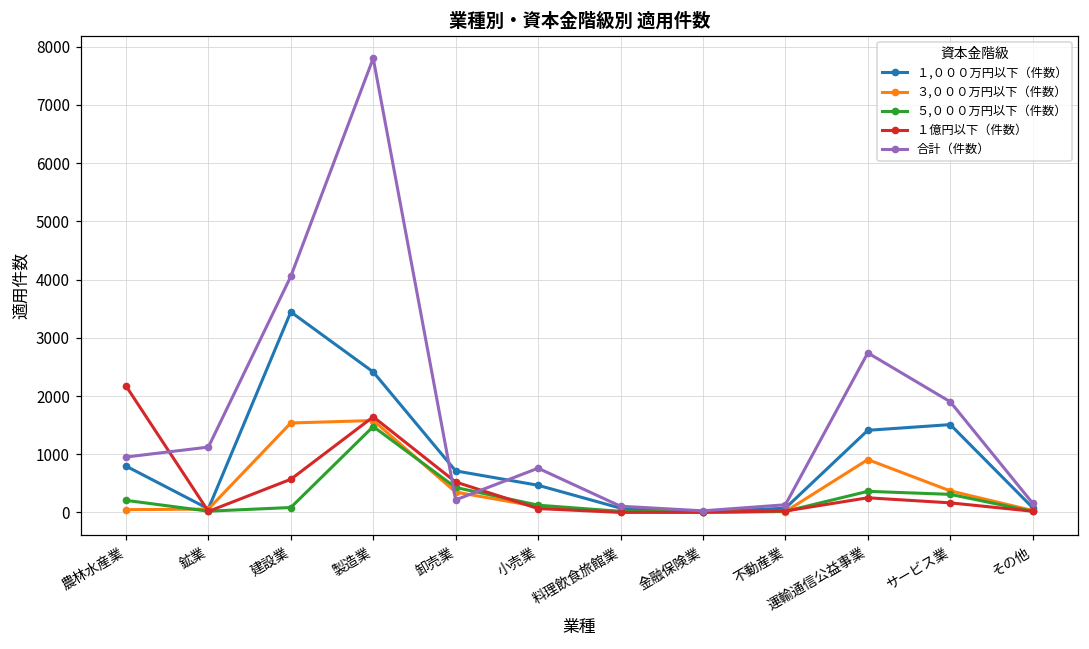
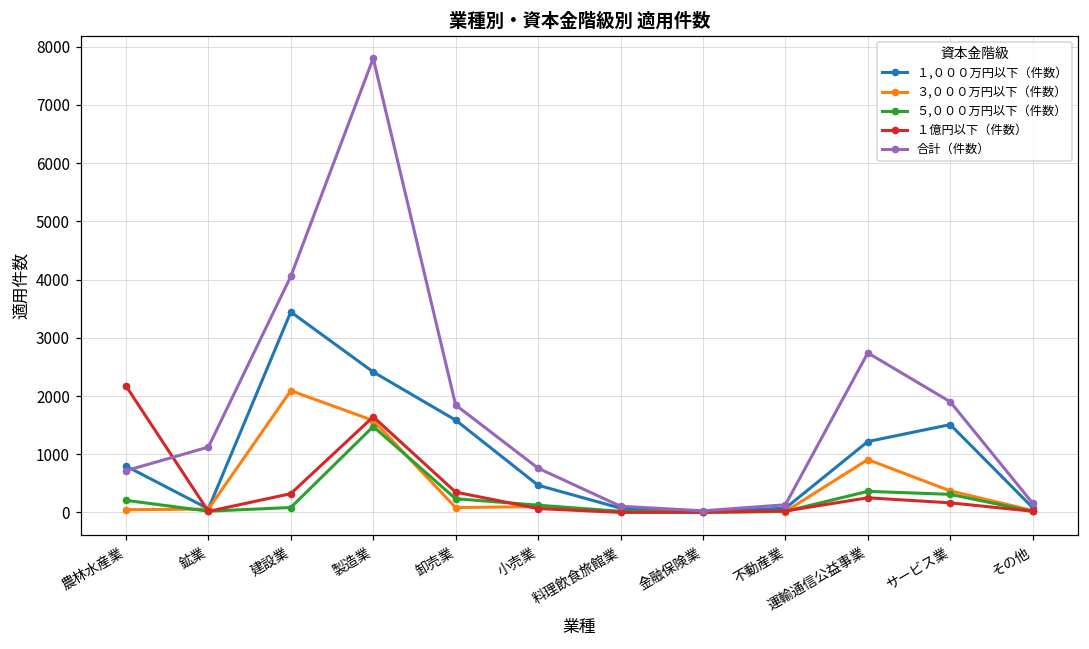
合計（件数）, 農林水産業: 1000 -> 700
３,０００万円以下（件数）, 建設業: 1500 -> 2100
１億円以下（件数）, 建設業: 600 -> 300
１,０００万円以下（件数）, 卸売業: 700 -> 1600
３,０００万円以下（件数）, 卸売業: 400 -> 100
５,０００万円以下（件数）, 卸売業: 400 -> 200
１億円以下（件数）, 卸売業: 500 -> 300
合計（件数）, 卸売業: 200 -> 1800
１,０００万円以下（件数）, 運輸通信公益事業: 1400 -> 1200
